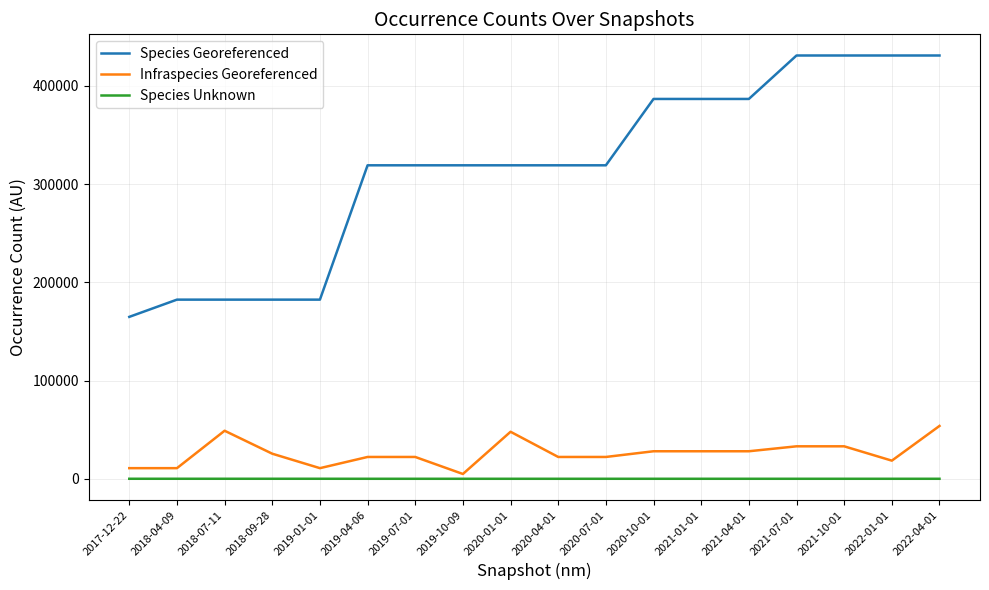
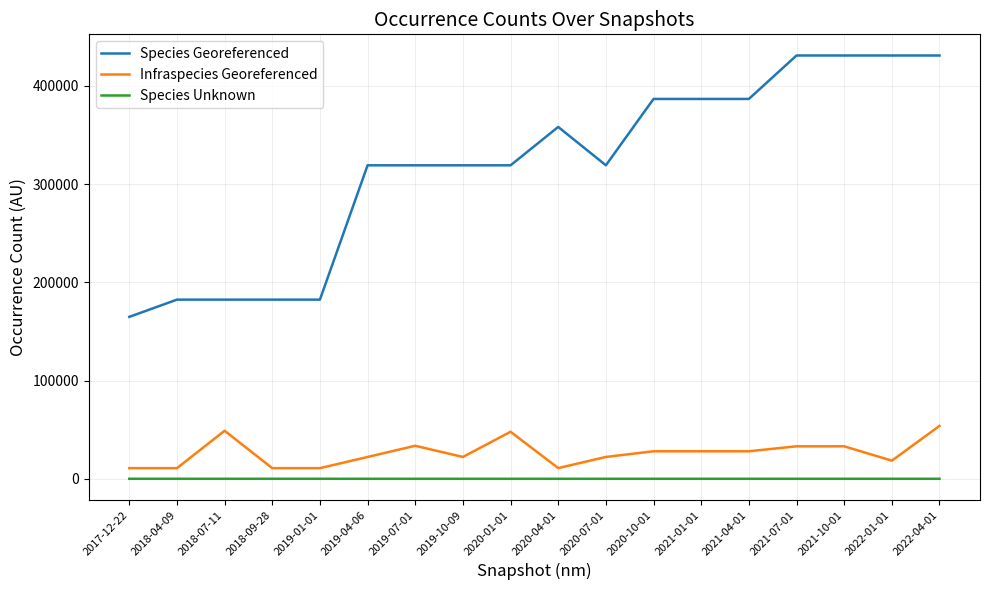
Infraspecies Georeferenced, 2018-09-28: 30000 -> 10000
Infraspecies Georeferenced, 2019-07-01: 20000 -> 30000
Infraspecies Georeferenced, 2019-10-09: 0 -> 20000
Species Georeferenced, 2020-04-01: 320000 -> 360000
Infraspecies Georeferenced, 2020-04-01: 20000 -> 10000
